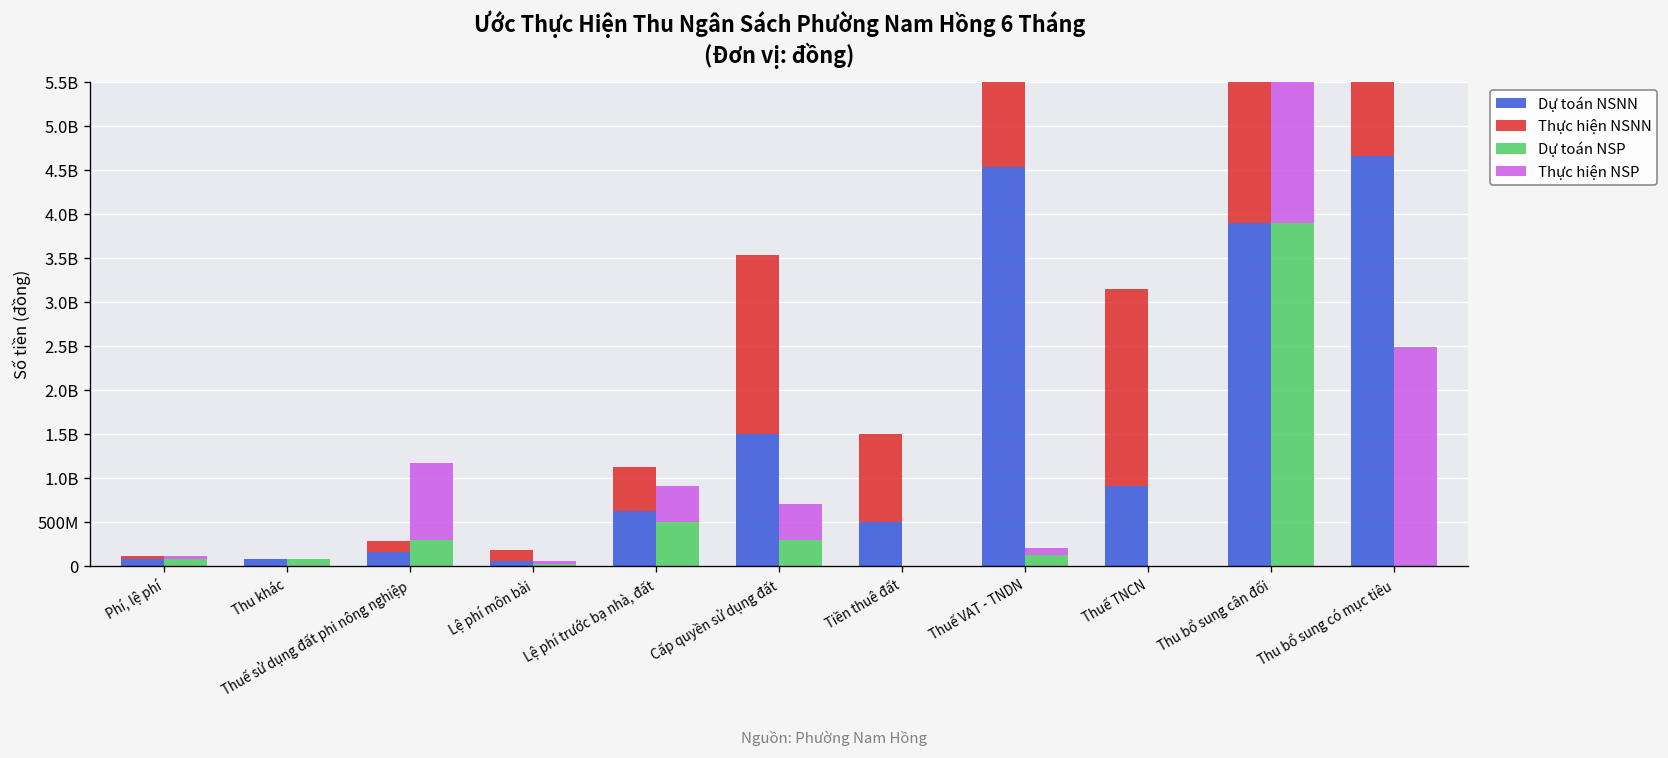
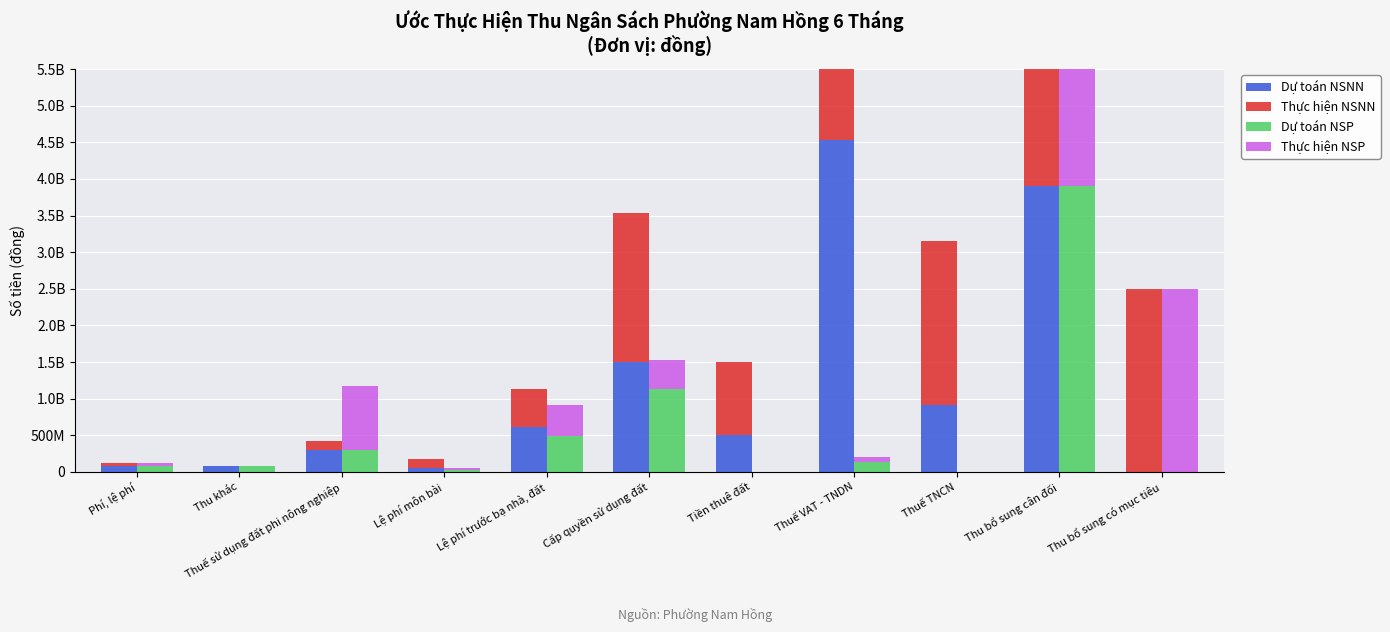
Dự toán NSNN, Thuế sử dụng đất phi nông nghiệp: 200000000 -> 300000000
Dự toán NSP, Cấp quyền sử dụng đất: 300000000 -> 1100000000
Dự toán NSNN, Thu bổ sung có mục tiêu: 4700000000 -> 0
